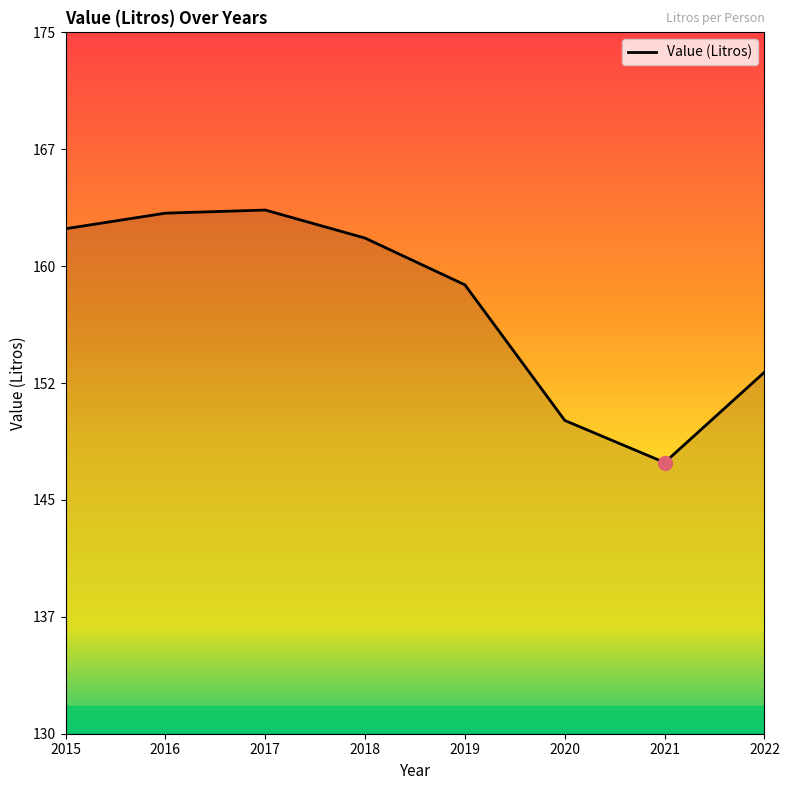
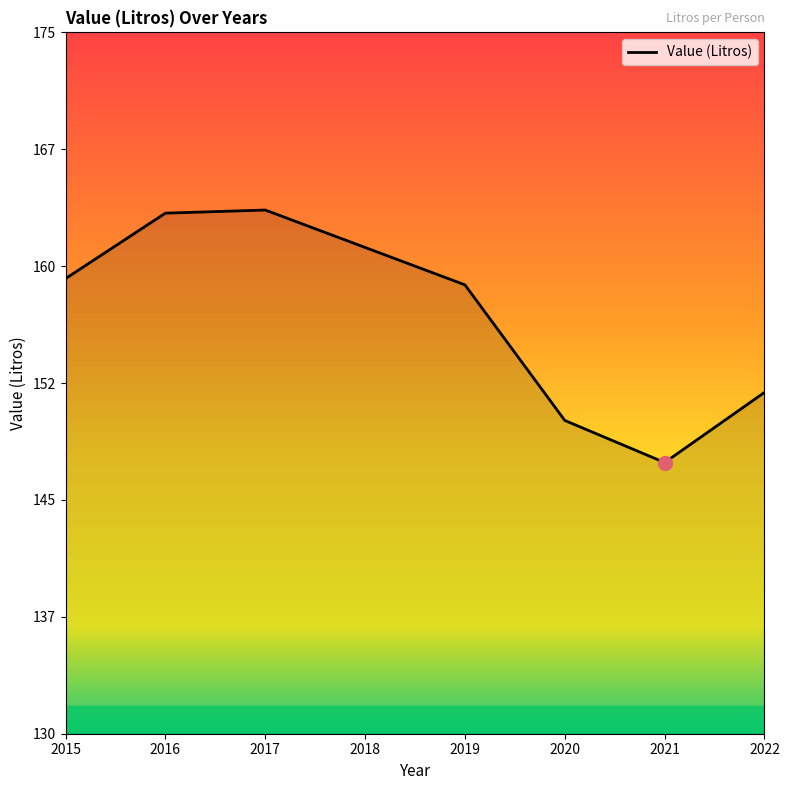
Value (Litros), 2015: 162.4 -> 159.2
Value (Litros), 2018: 161.8 -> 161.2
Value (Litros), 2022: 153.2 -> 151.9
